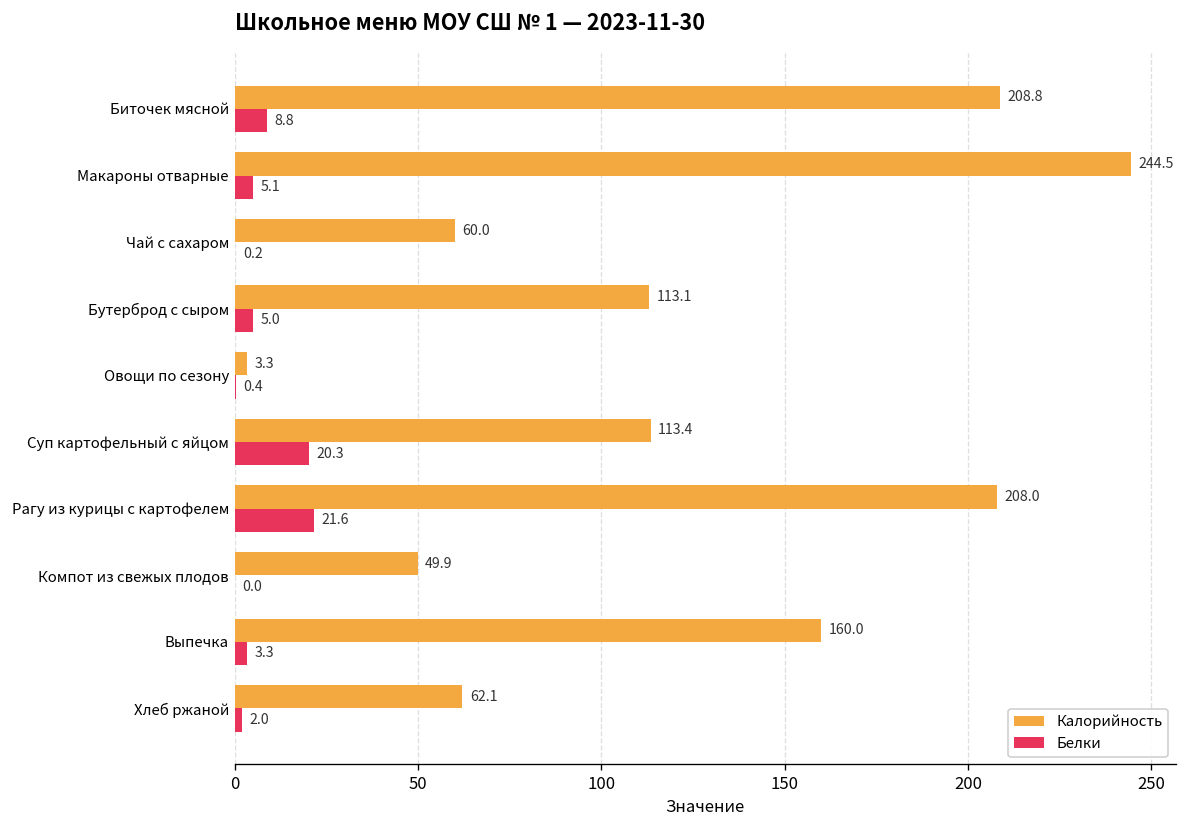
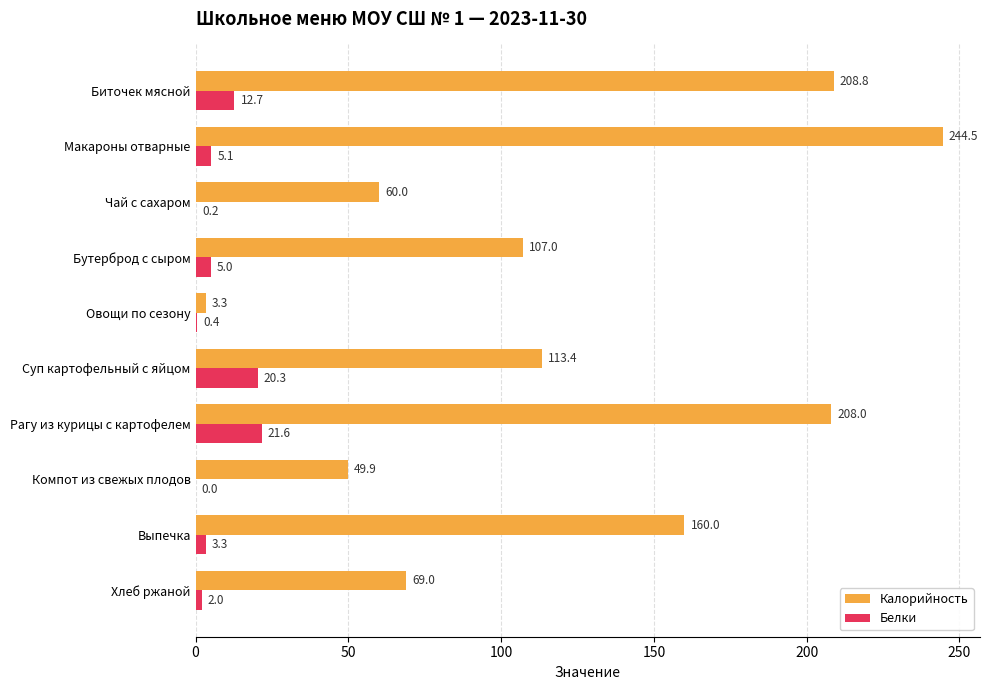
Белки, Биточек мясной: 8.8 -> 12.7
Калорийность, Бутерброд с сыром: 113.1 -> 107.0
Калорийность, Хлеб ржаной: 62.1 -> 69.0
